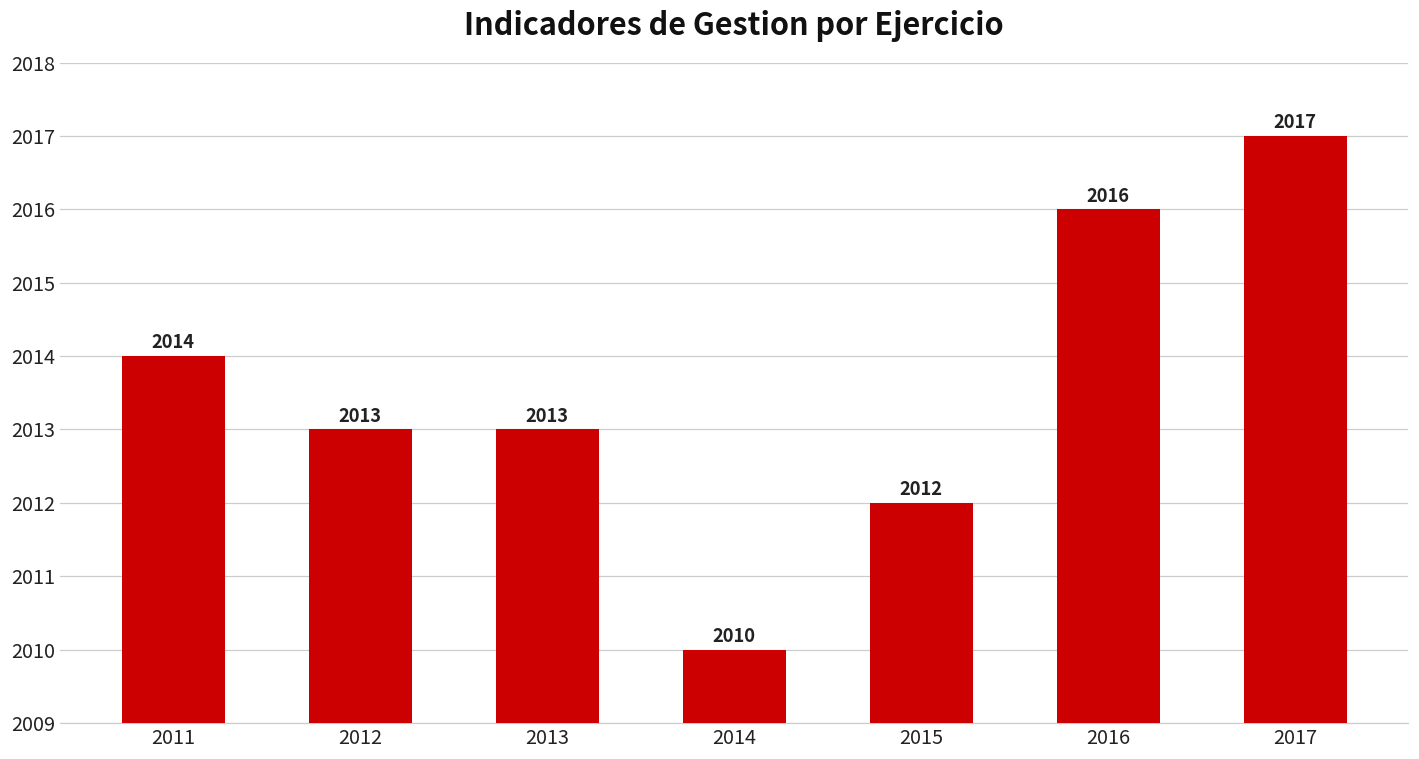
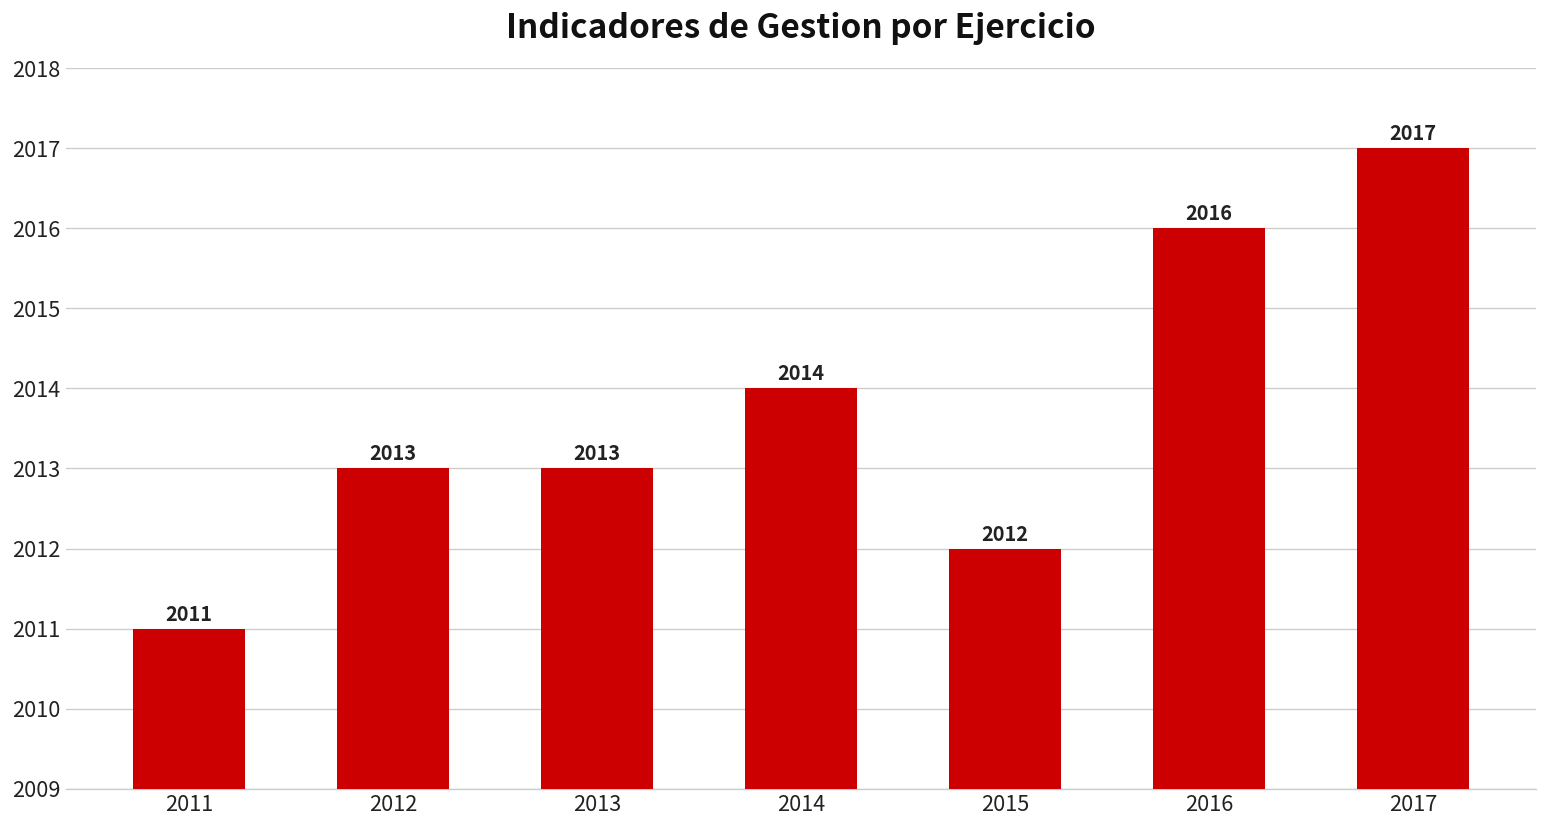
2011: 2014 -> 2011
2014: 2010 -> 2014
